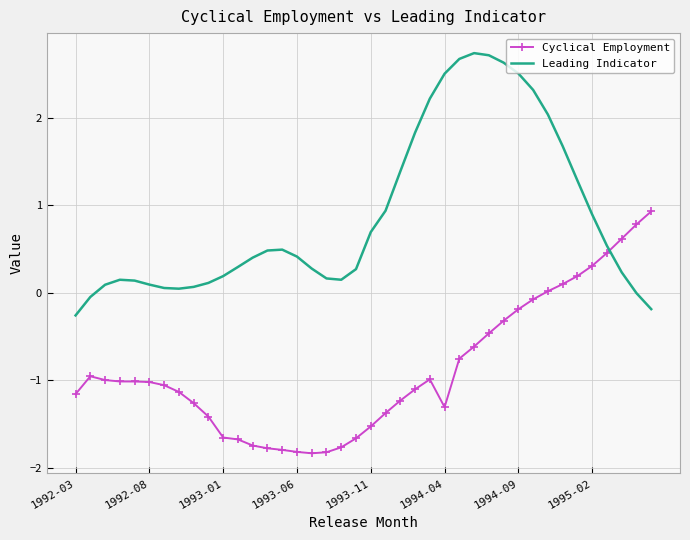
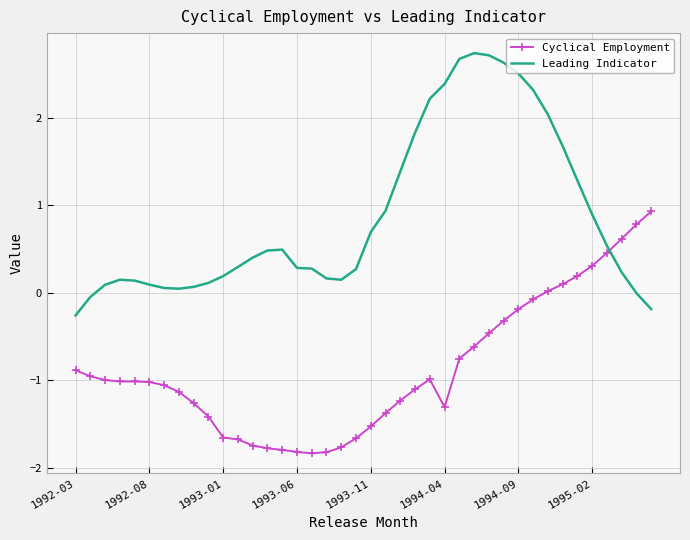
Cyclical Employment, 1992-03: -1.2 -> -0.9
Leading Indicator, 1993-06: 0.4 -> 0.3
Leading Indicator, 1994-04: 2.5 -> 2.4
